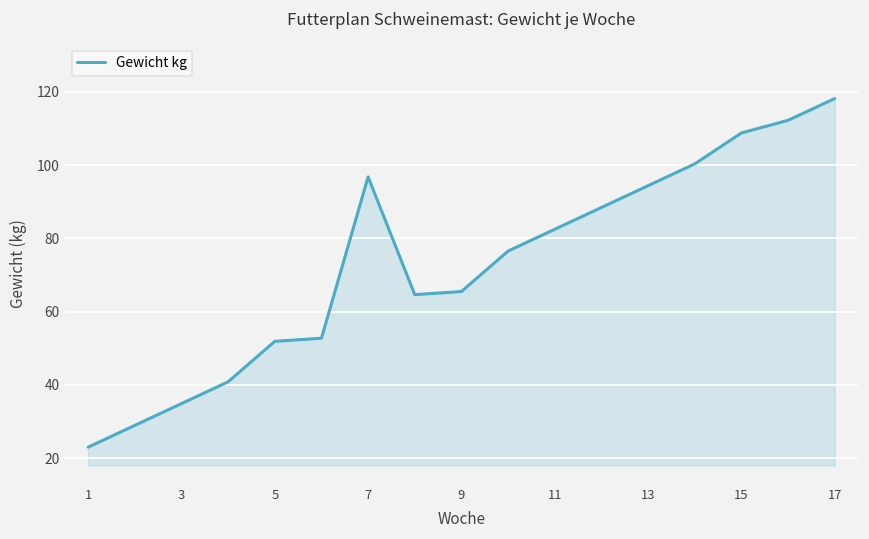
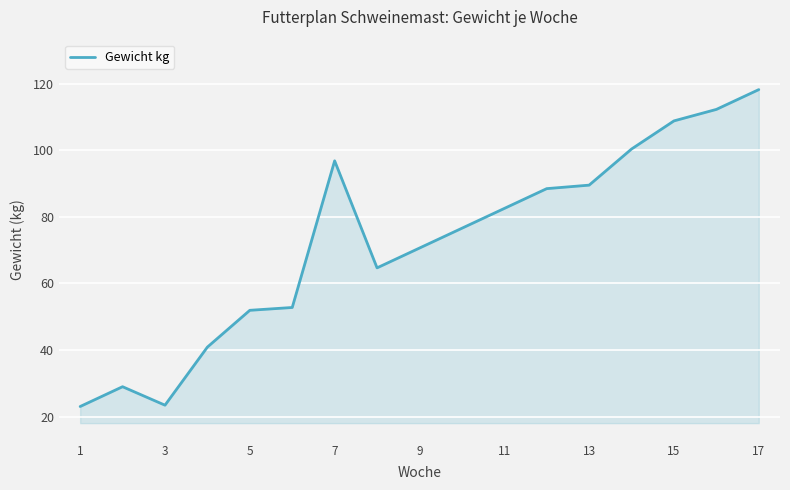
3: 35 -> 23
9: 66 -> 71
13: 94 -> 90
